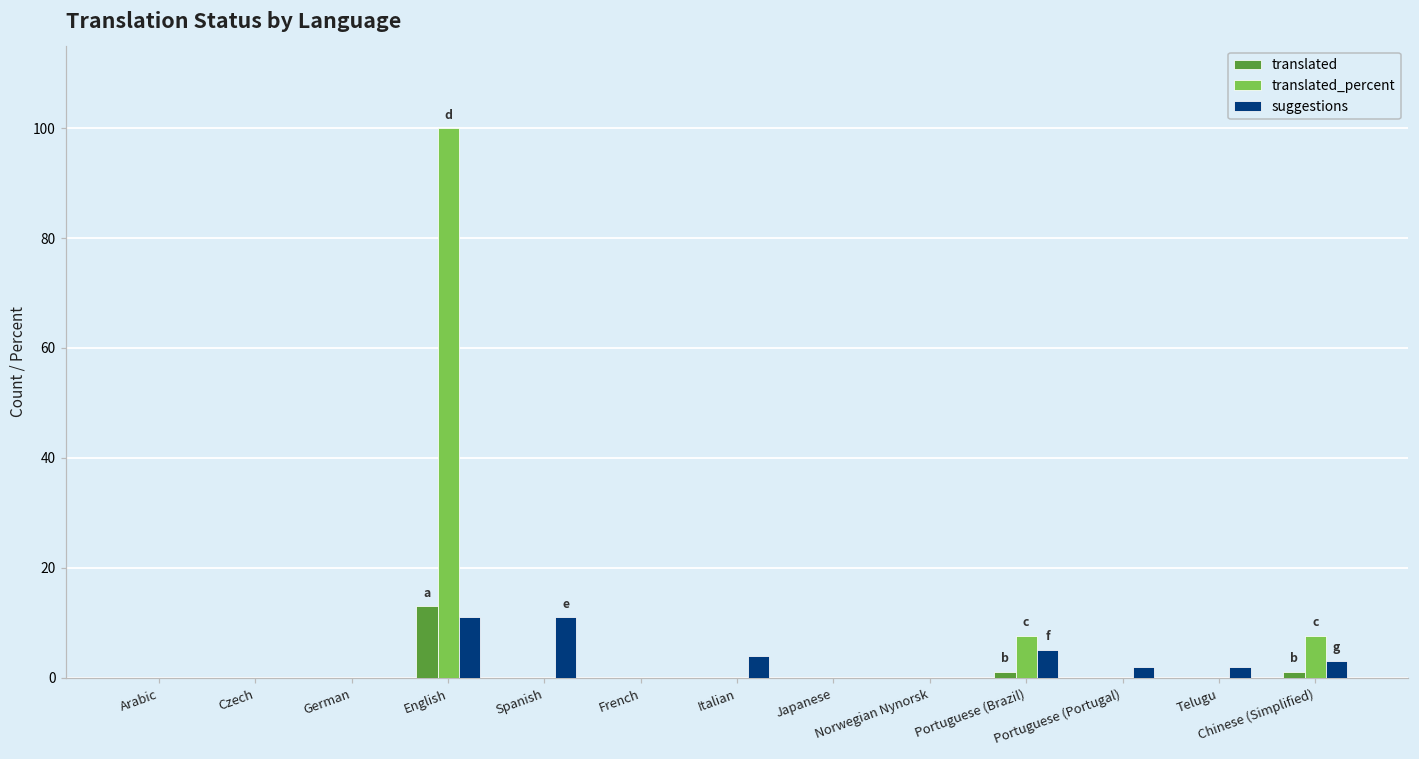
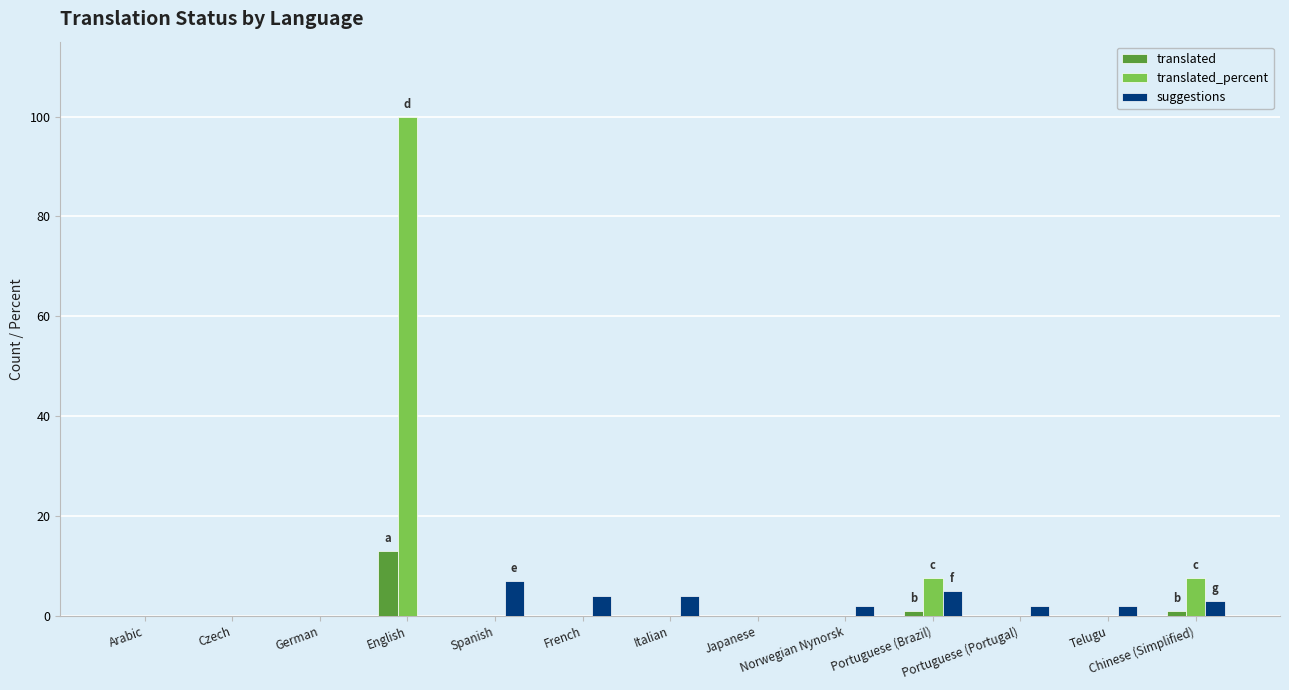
suggestions, English: 11 -> 0
suggestions, Spanish: 11 -> 7
suggestions, French: 0 -> 4
suggestions, Norwegian Nynorsk: 0 -> 2
